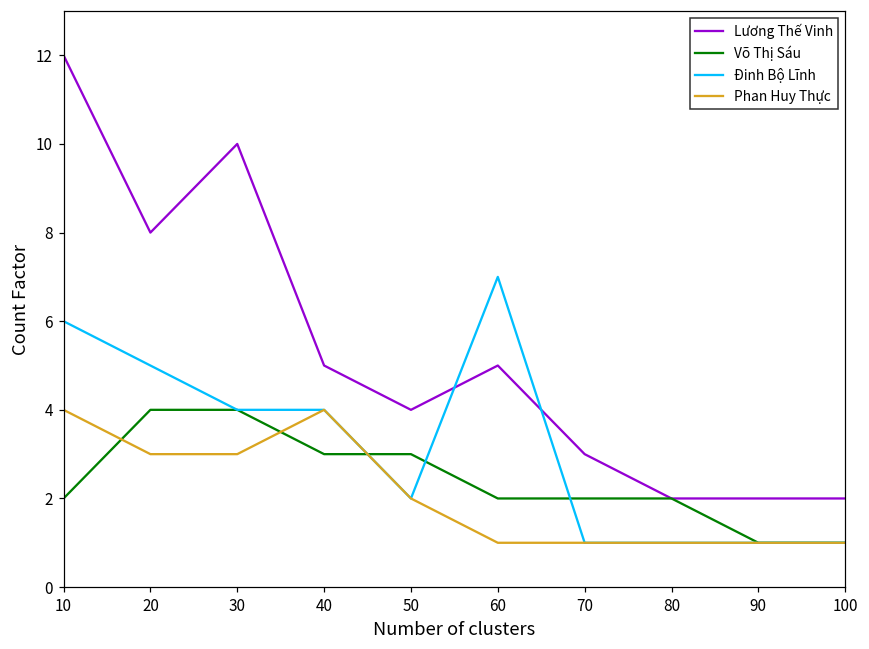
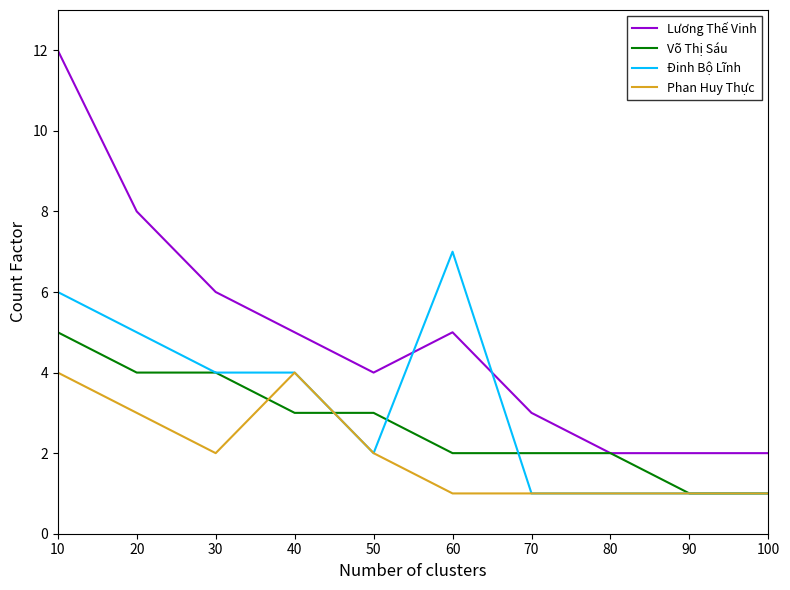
Võ Thị Sáu, 10: 2 -> 5
Lương Thế Vinh, 30: 10 -> 6
Phan Huy Thực, 30: 3 -> 2
